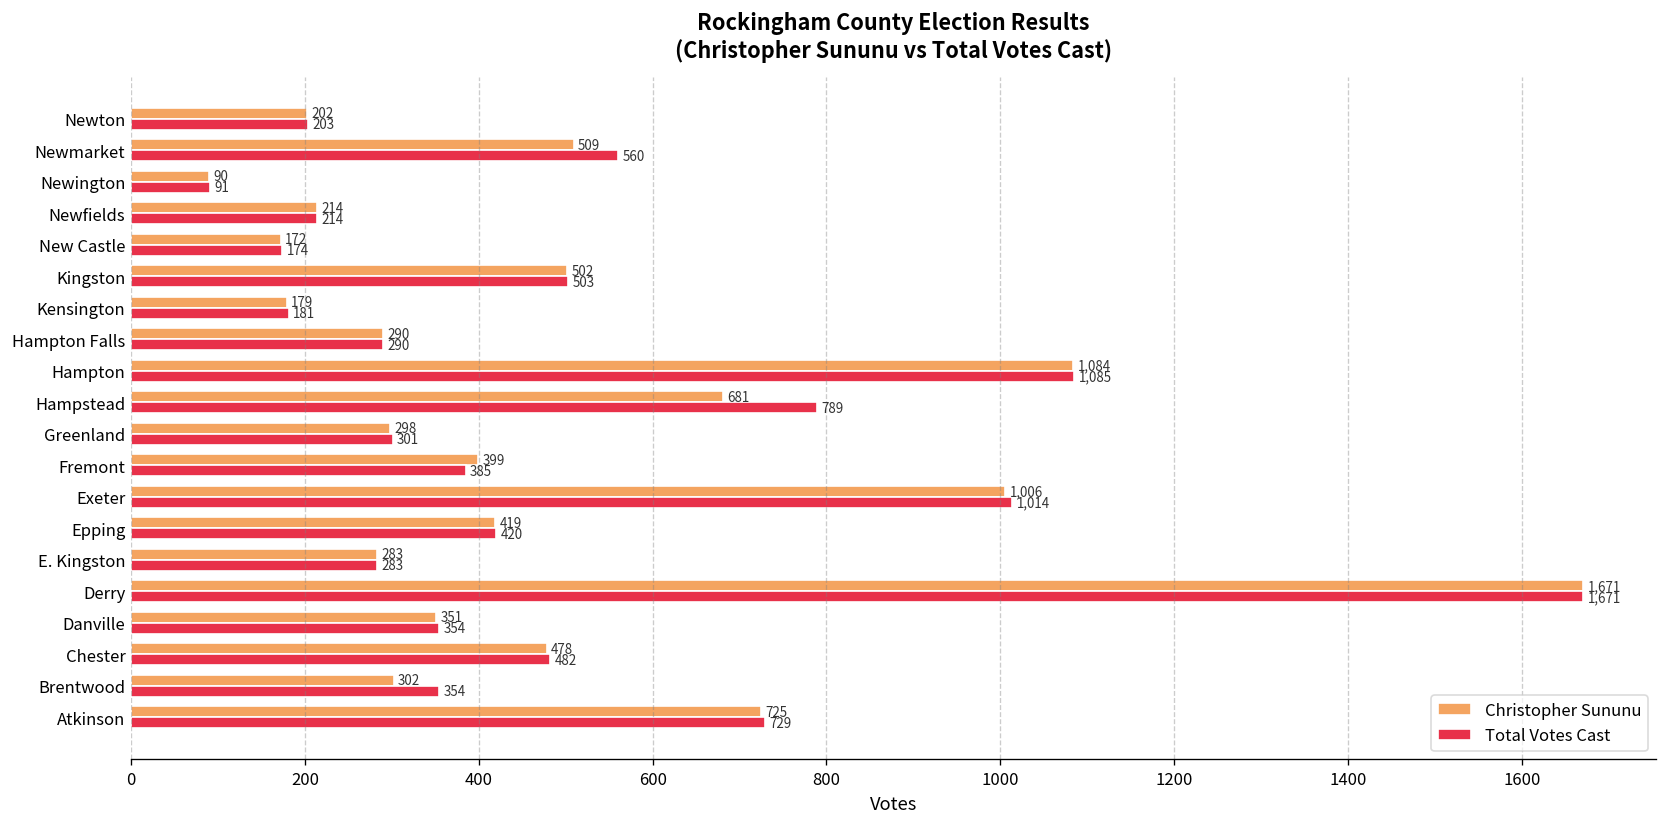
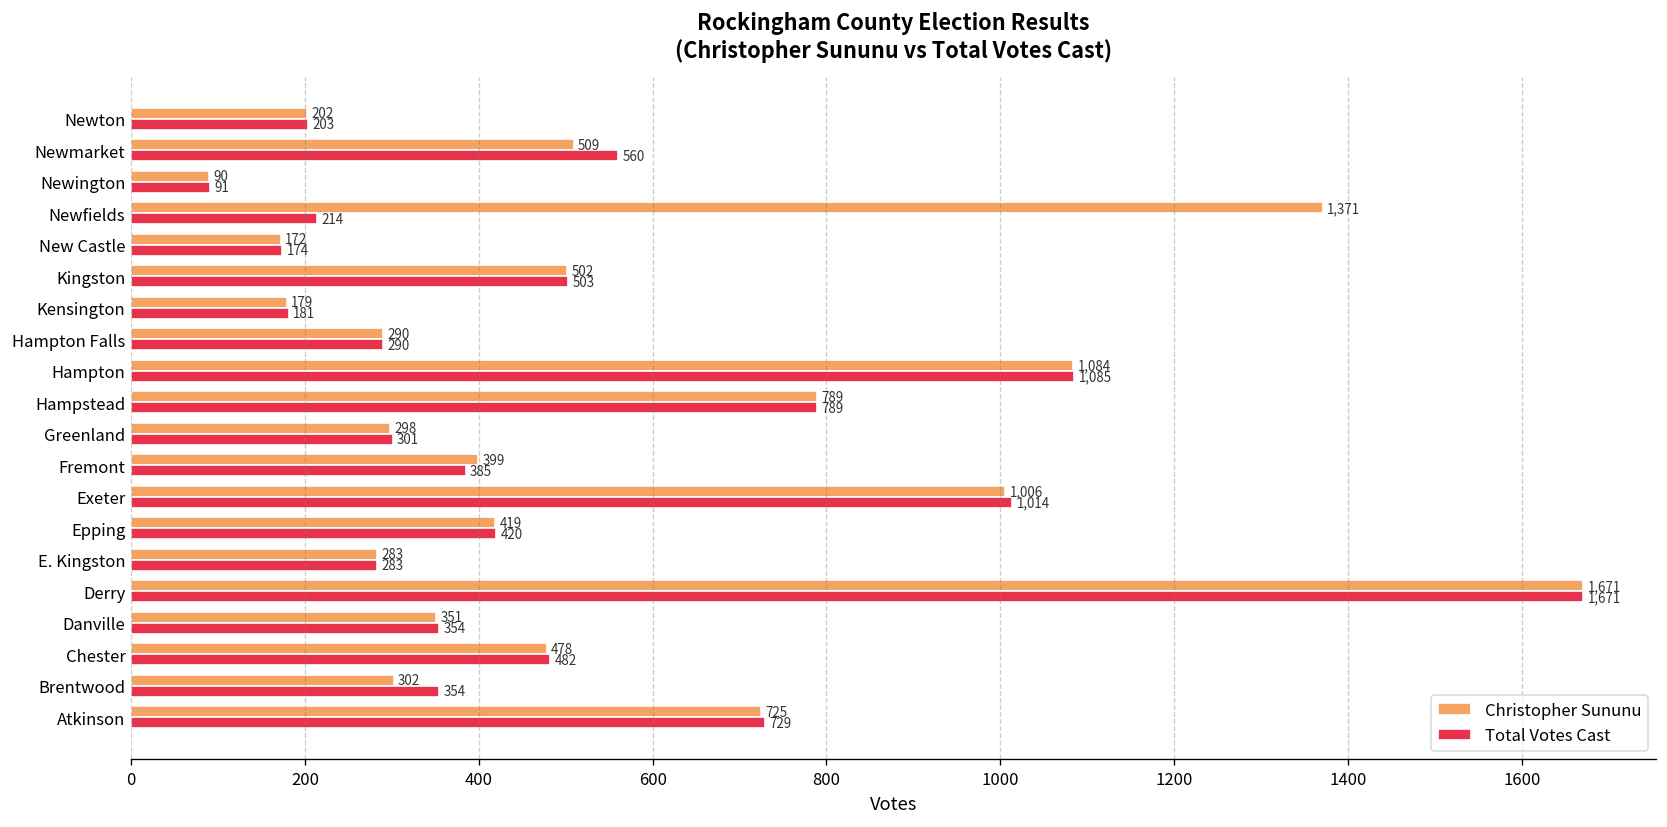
Christopher Sununu, Newfields: 214 -> 1,371
Christopher Sununu, Hampstead: 681 -> 789
